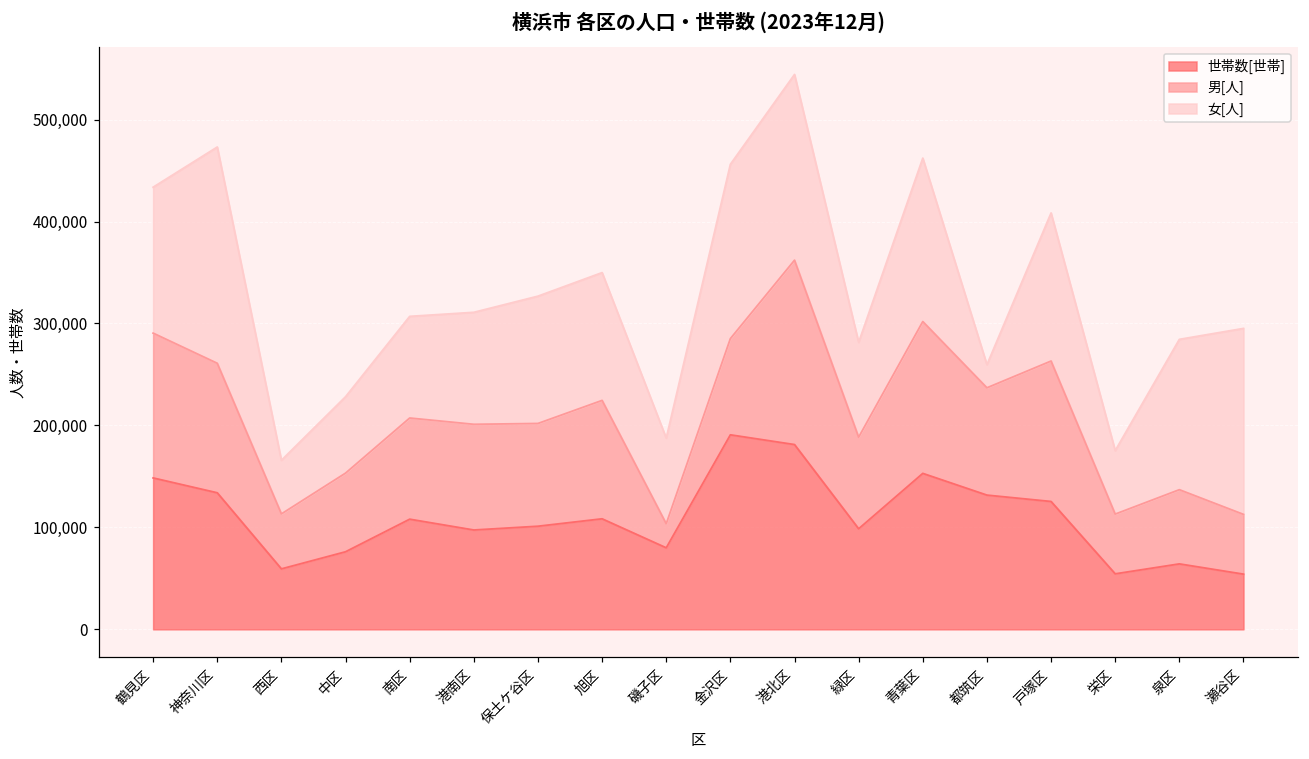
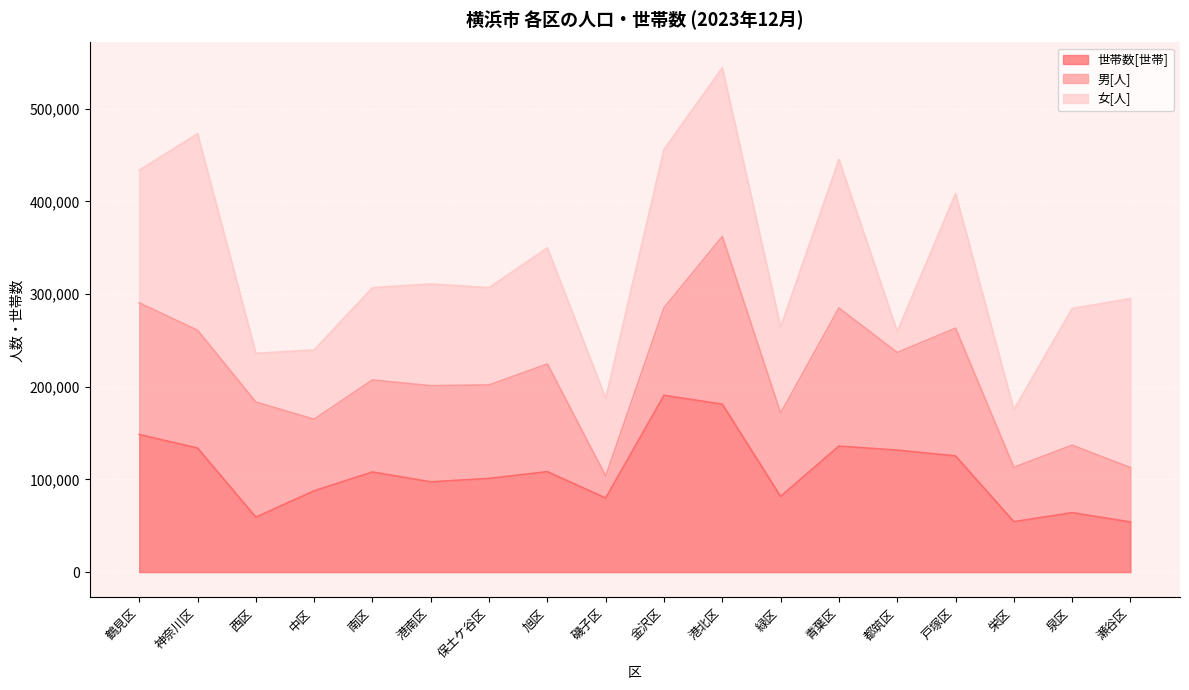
男[人], 西区: 50,000 -> 120,000
世帯数[世帯], 中区: 80,000 -> 90,000
女[人], 保土ケ谷区: 120,000 -> 110,000
世帯数[世帯], 緑区: 100,000 -> 80,000
世帯数[世帯], 青葉区: 150,000 -> 140,000
